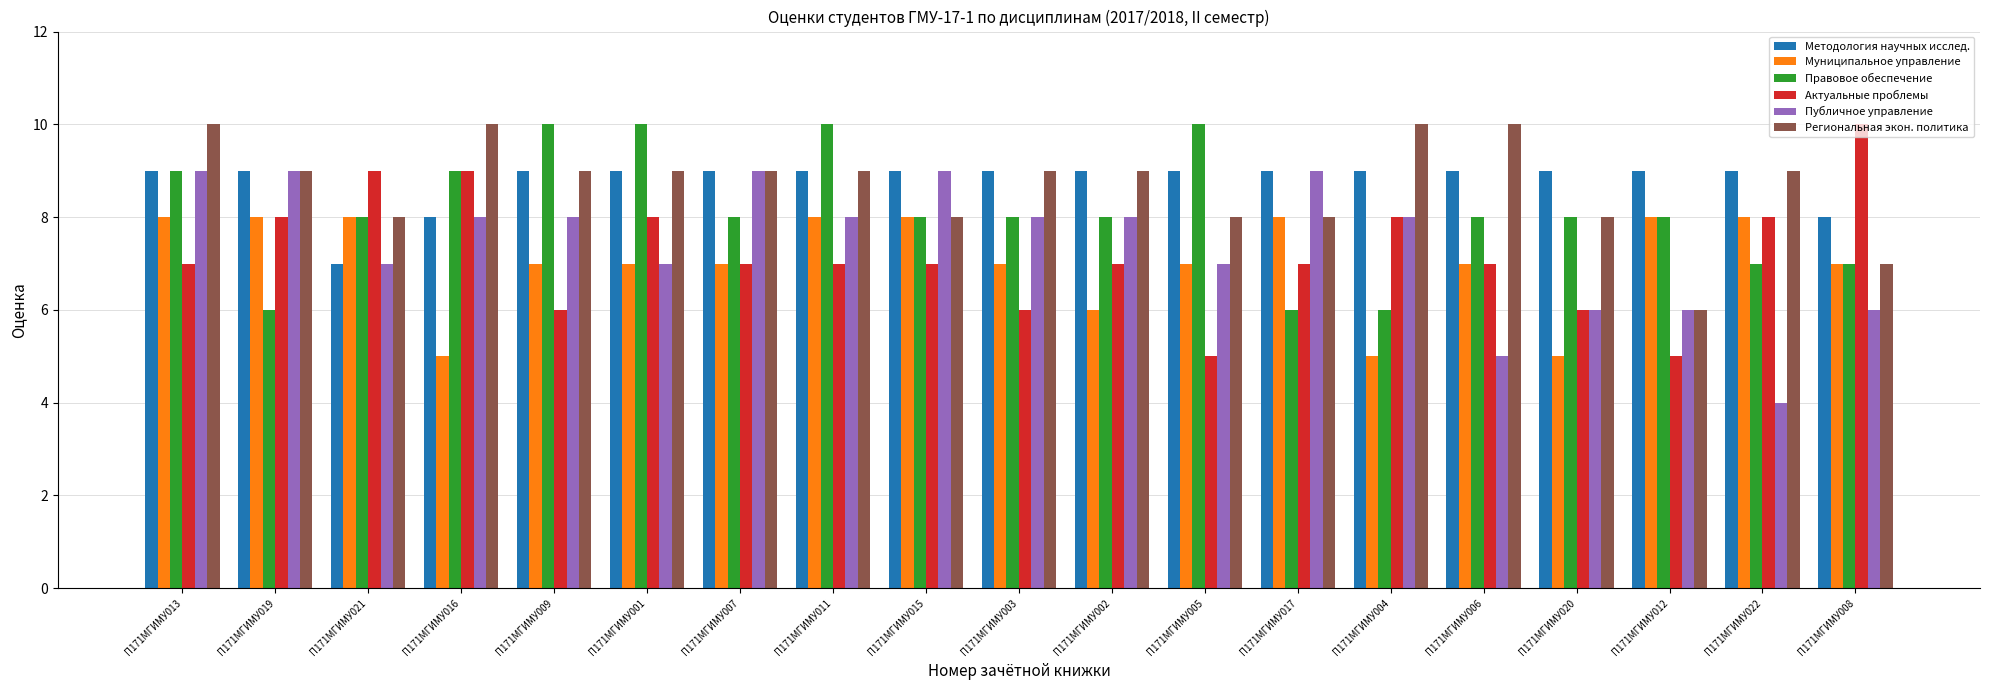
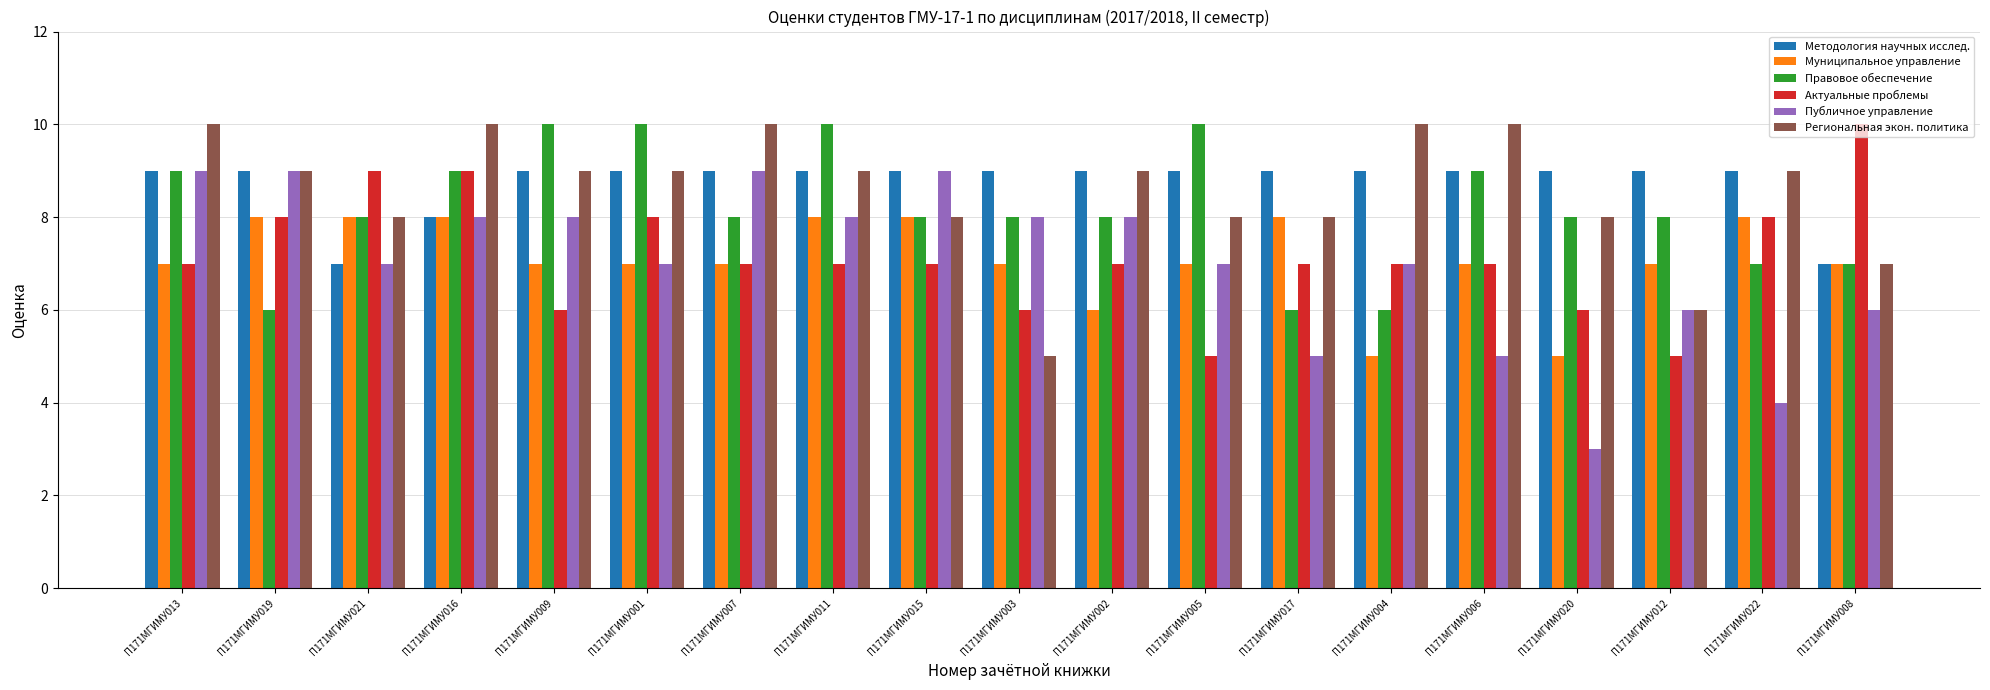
Муниципальное управление, П171МГИМУ013: 8 -> 7
Муниципальное управление, П171МГИМУ016: 5 -> 8
Региональная экон. политика, П171МГИМУ007: 9 -> 10
Региональная экон. политика, П171МГИМУ003: 9 -> 5
Публичное управление, П171МГИМУ017: 9 -> 5
Актуальные проблемы, П171МГИМУ004: 8 -> 7
Публичное управление, П171МГИМУ004: 8 -> 7
Правовое обеспечение, П171МГИМУ006: 8 -> 9
Публичное управление, П171МГИМУ020: 6 -> 3
Муниципальное управление, П171МГИМУ012: 8 -> 7
Методология научных исслед., П171МГИМУ008: 8 -> 7
